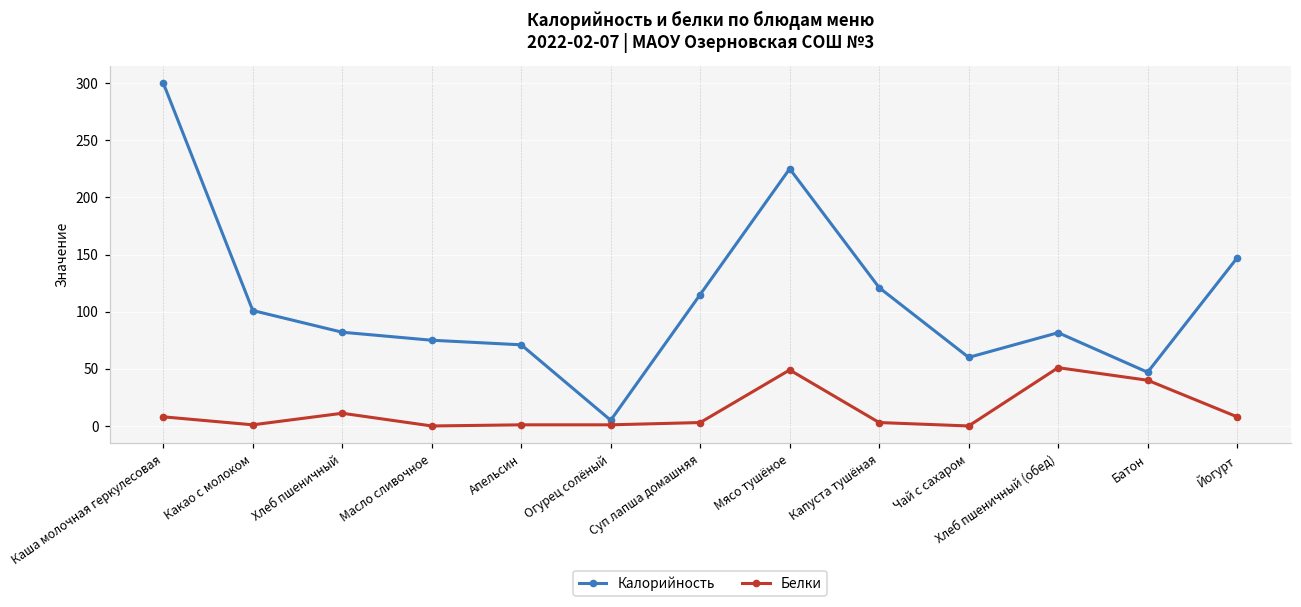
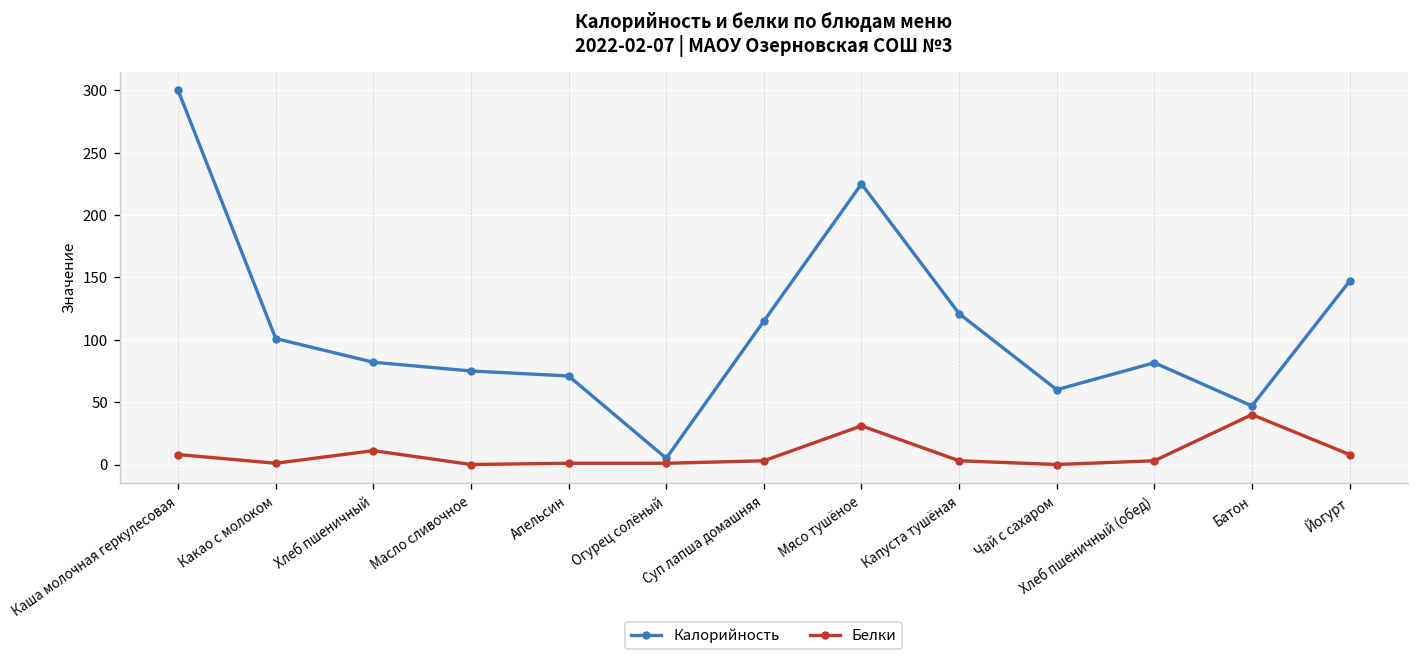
Белки, Мясо тушёное: 49 -> 31
Белки, Хлеб пшеничный (обед): 51 -> 3
